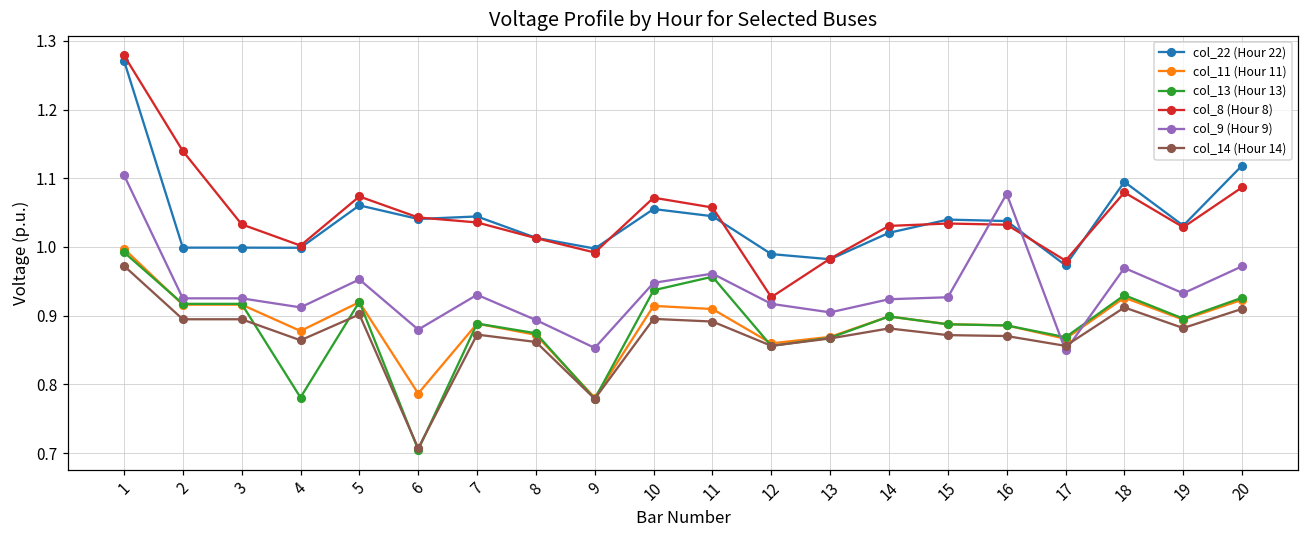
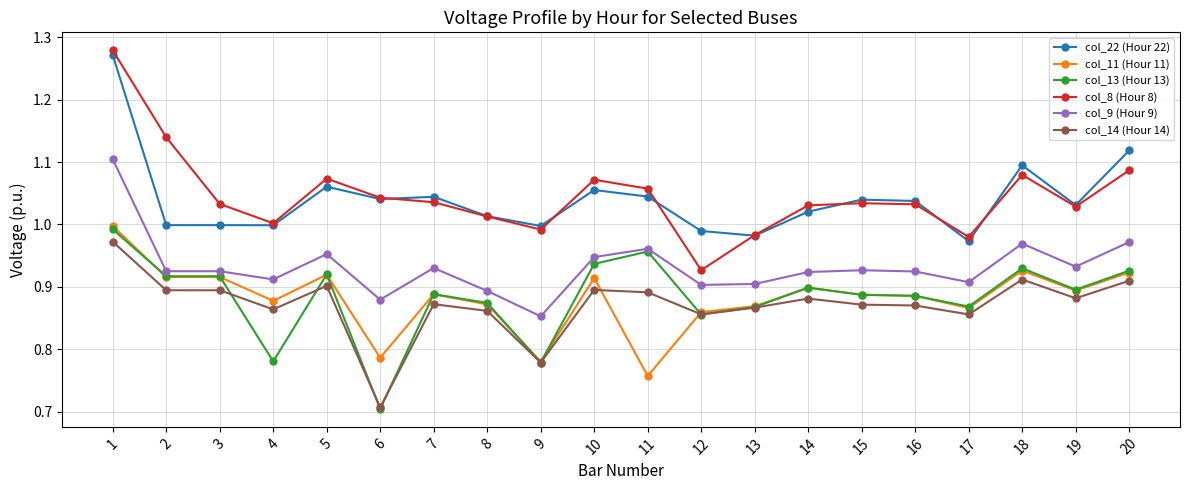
col_11 (Hour 11), 11: 0.91 -> 0.76
col_9 (Hour 9), 12: 0.92 -> 0.90
col_9 (Hour 9), 16: 1.08 -> 0.92
col_9 (Hour 9), 17: 0.85 -> 0.91
